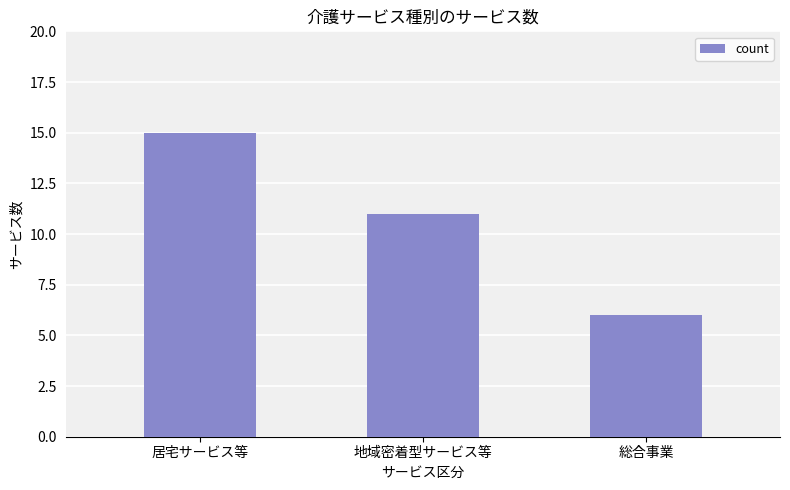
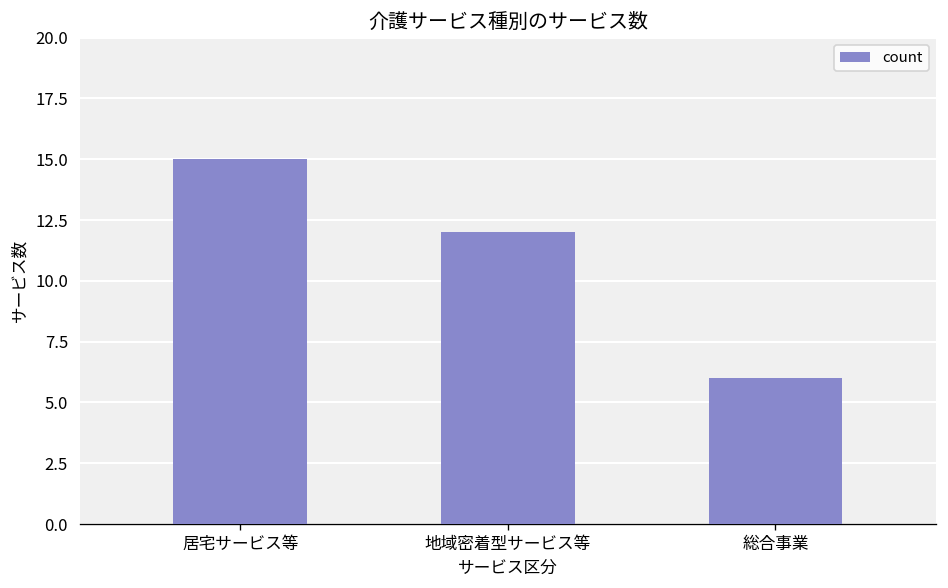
地域密着型サービス等: 11 -> 12
